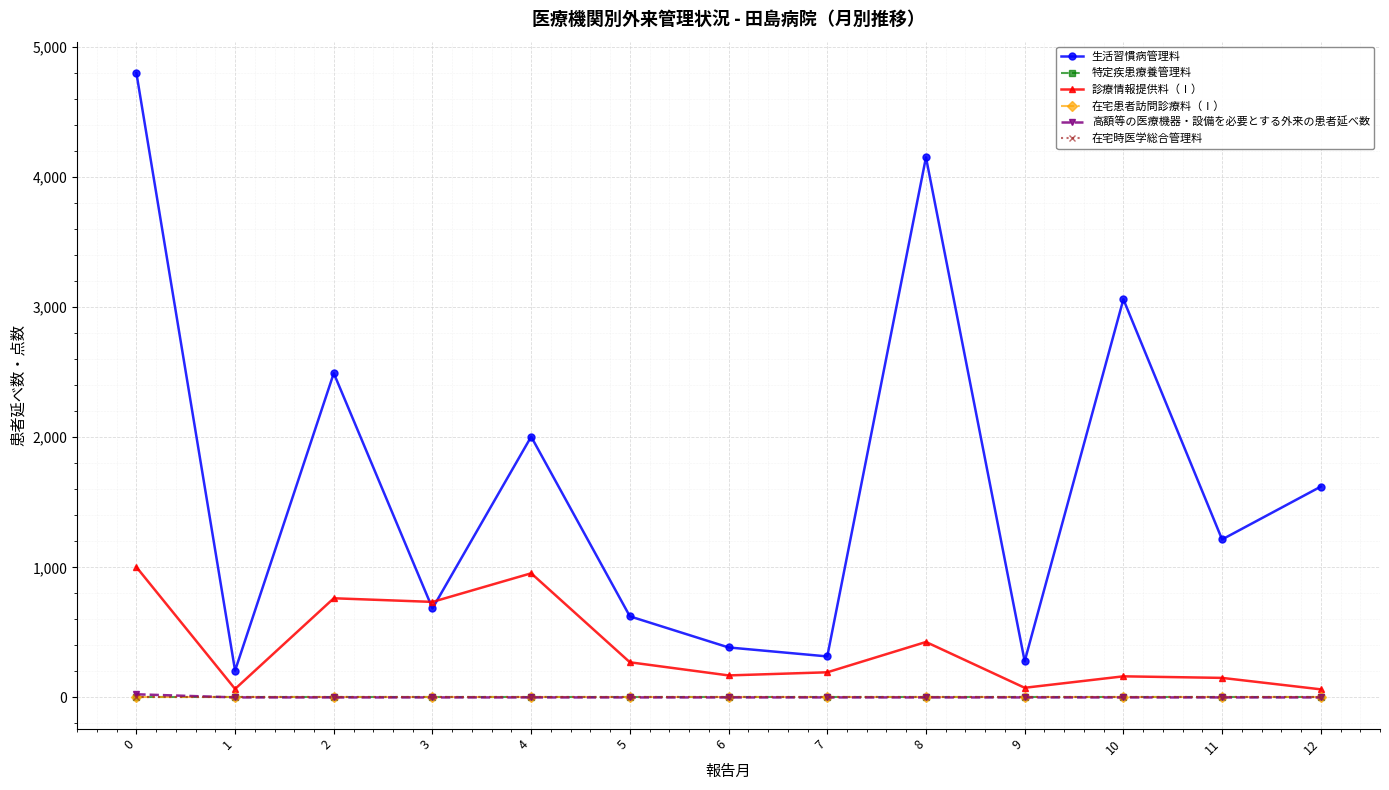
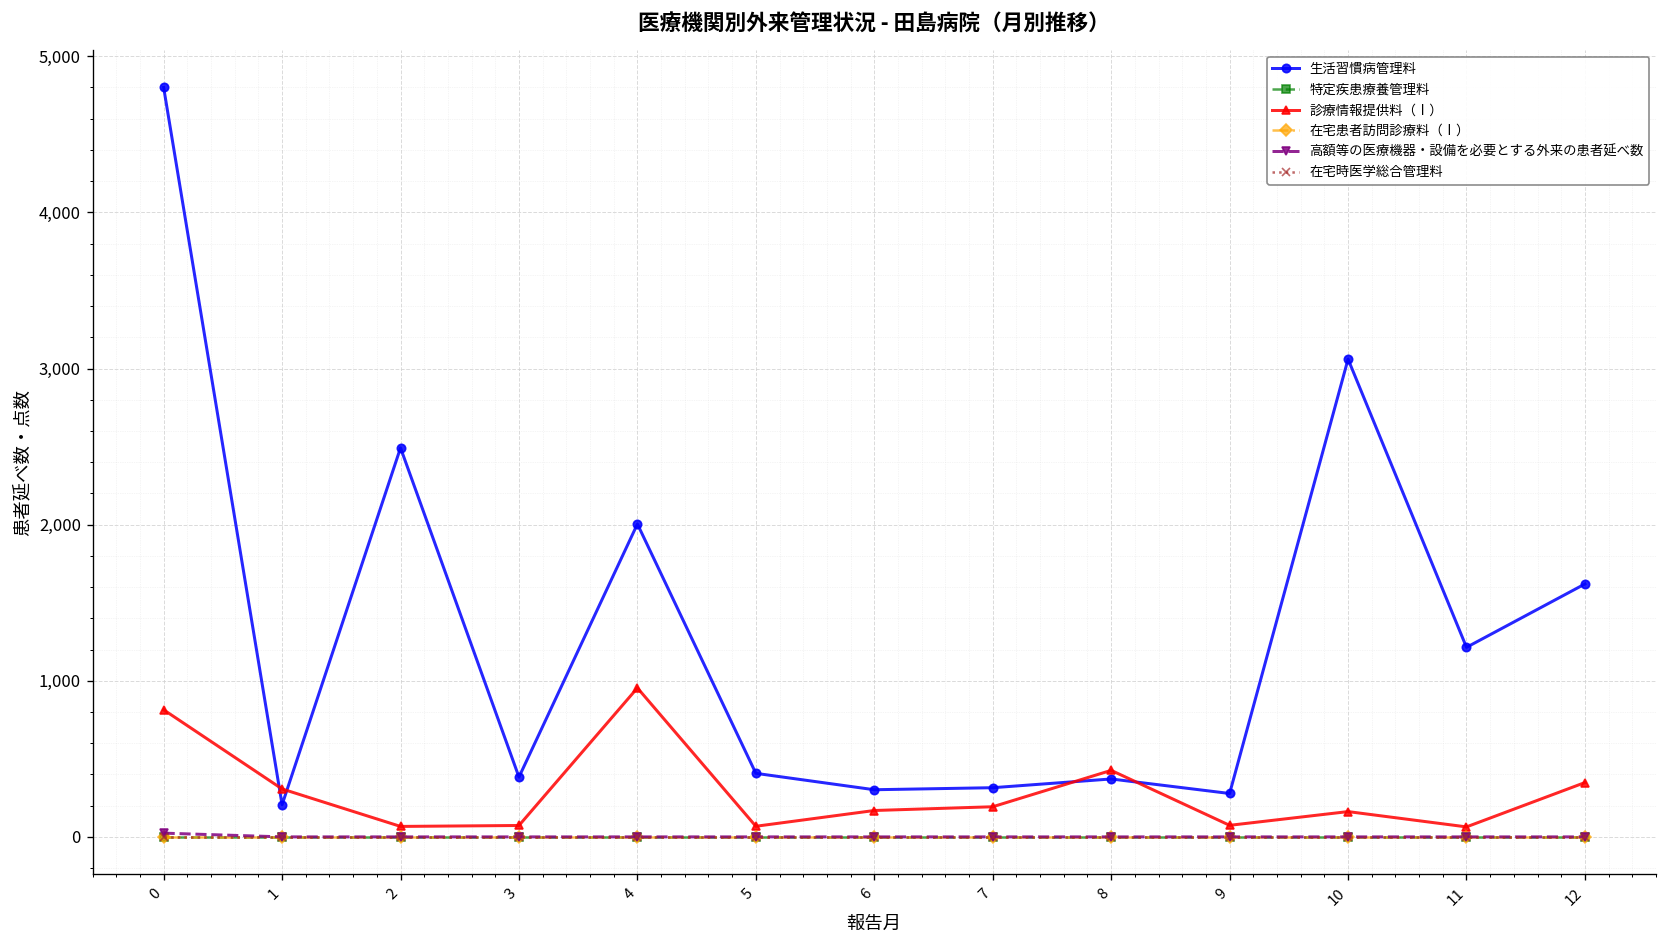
診療情報提供料（Ⅰ）, 0: 1,000 -> 810
診療情報提供料（Ⅰ）, 1: 70 -> 310
診療情報提供料（Ⅰ）, 2: 760 -> 70
生活習慣病管理料, 3: 680 -> 380
診療情報提供料（Ⅰ）, 3: 730 -> 70
生活習慣病管理料, 5: 620 -> 410
診療情報提供料（Ⅰ）, 5: 270 -> 70
生活習慣病管理料, 6: 380 -> 300
生活習慣病管理料, 8: 4,150 -> 370
診療情報提供料（Ⅰ）, 11: 150 -> 60
診療情報提供料（Ⅰ）, 12: 60 -> 350
